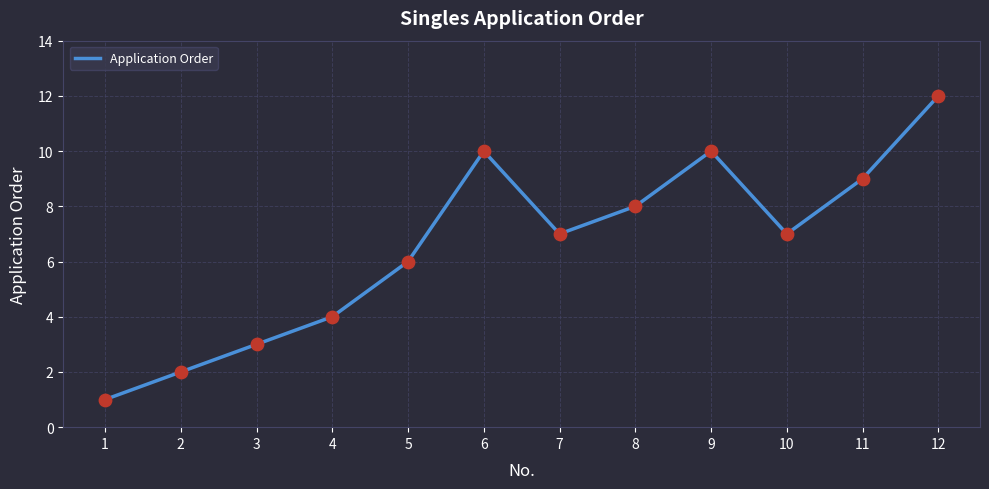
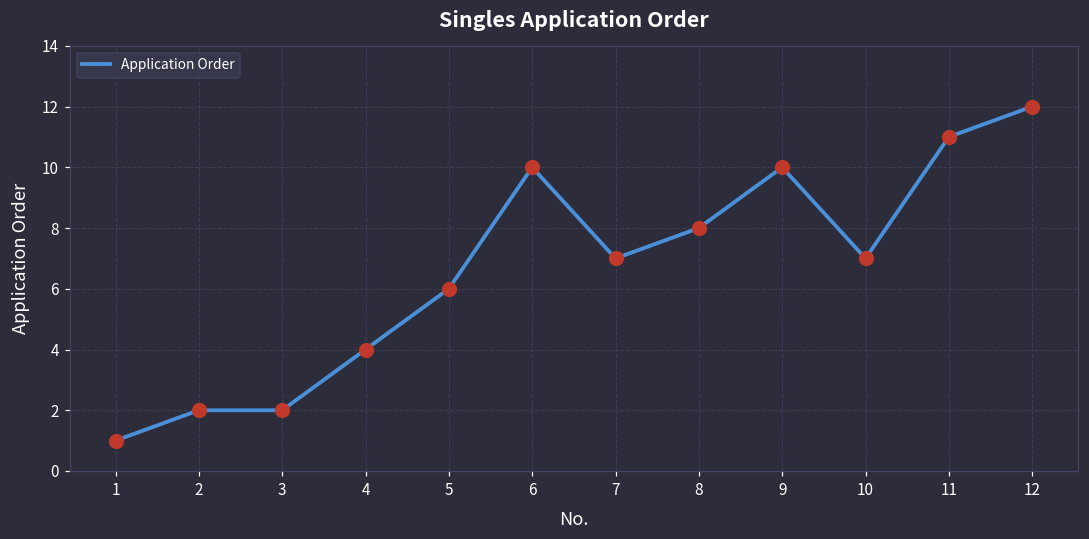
3: 3 -> 2
11: 9 -> 11
